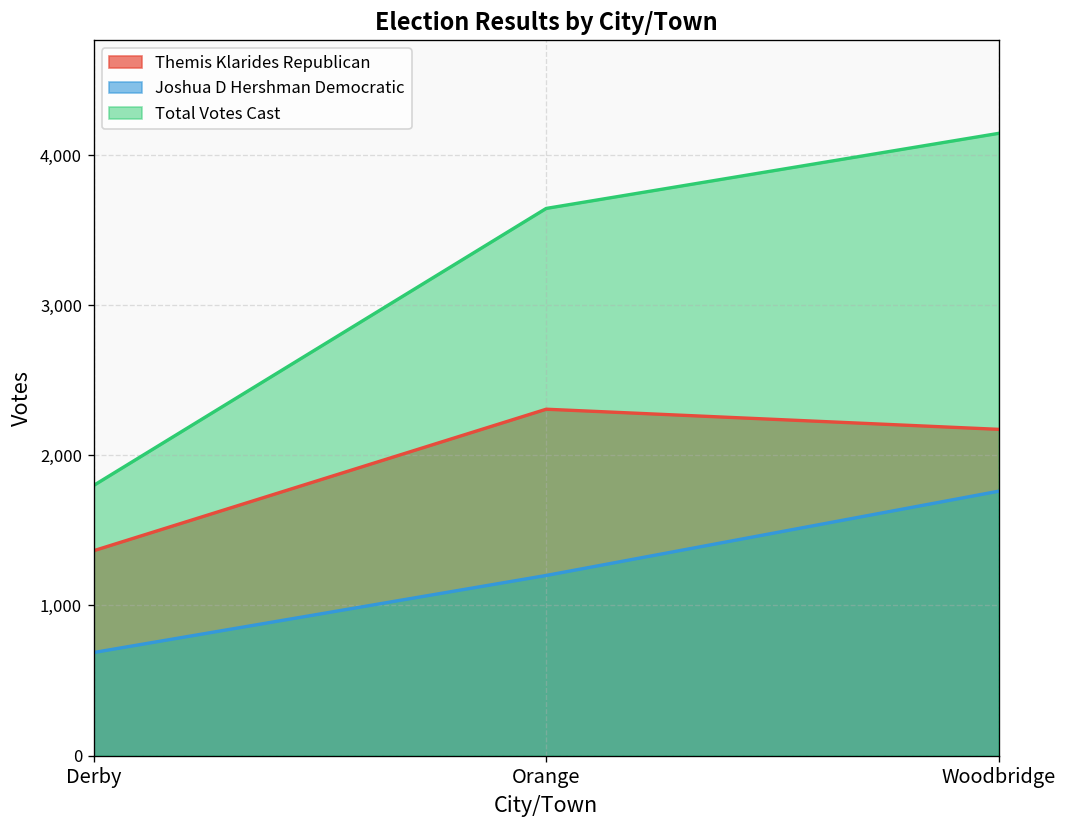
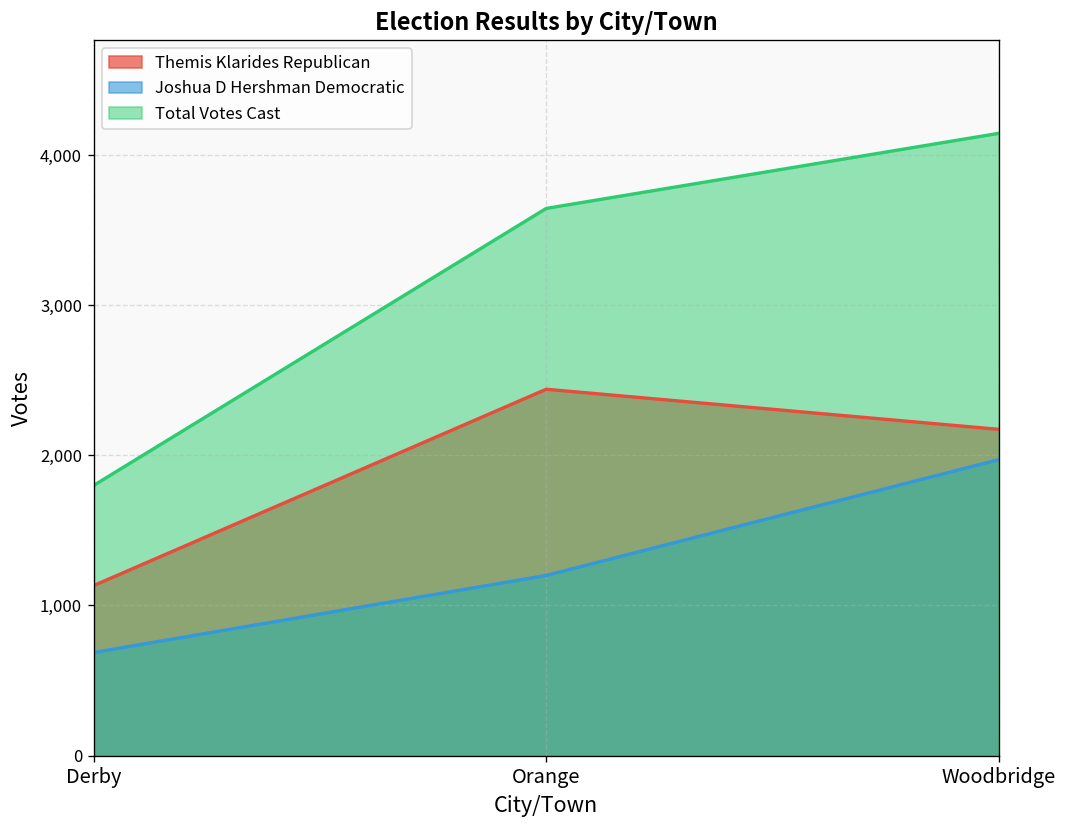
Themis Klarides Republican, Derby: 1,370 -> 1,130
Themis Klarides Republican, Orange: 2,310 -> 2,440
Joshua D Hershman Democratic, Woodbridge: 1,760 -> 1,970
